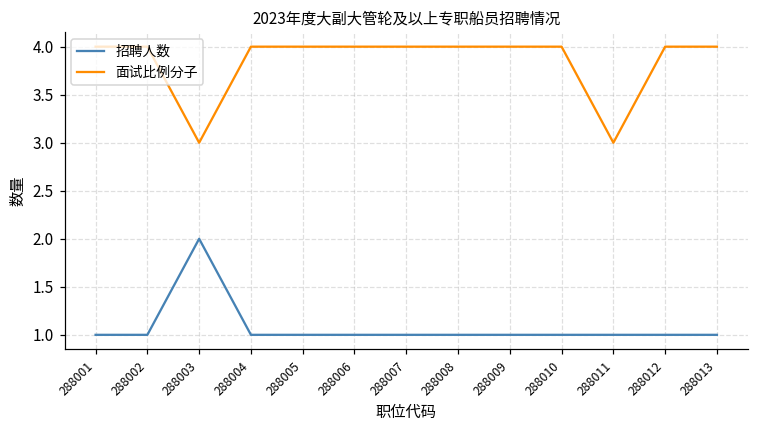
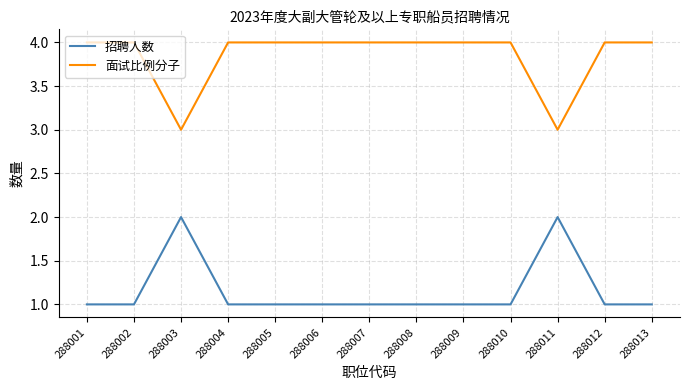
招聘人数, 288011: 1 -> 2
